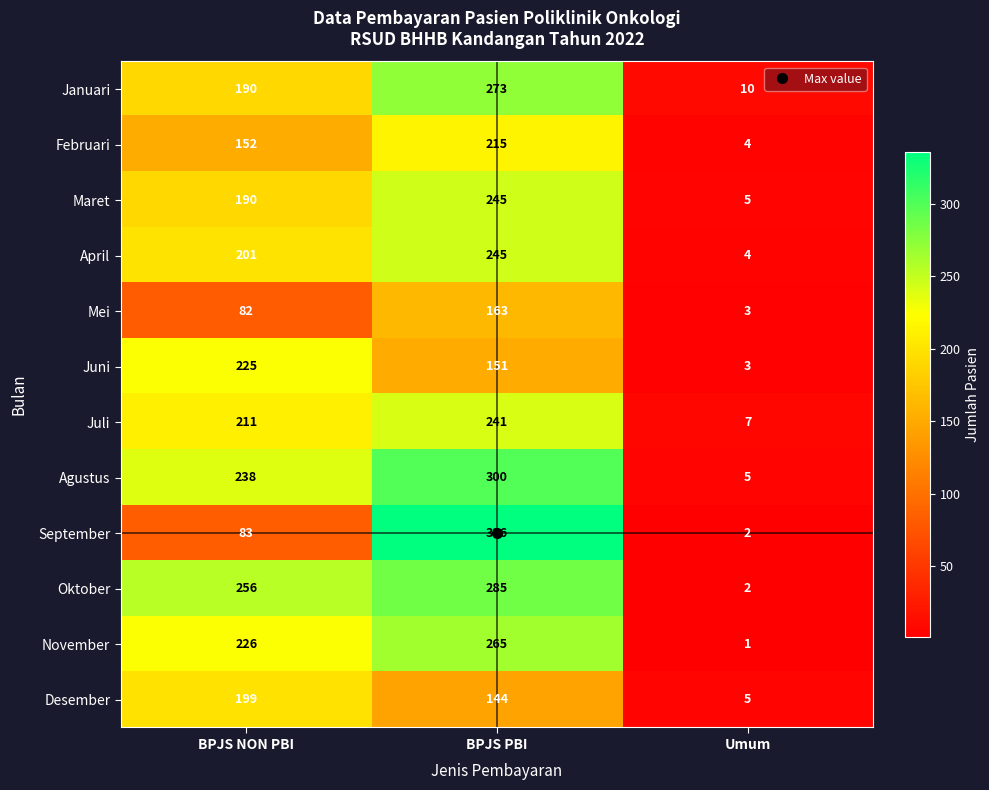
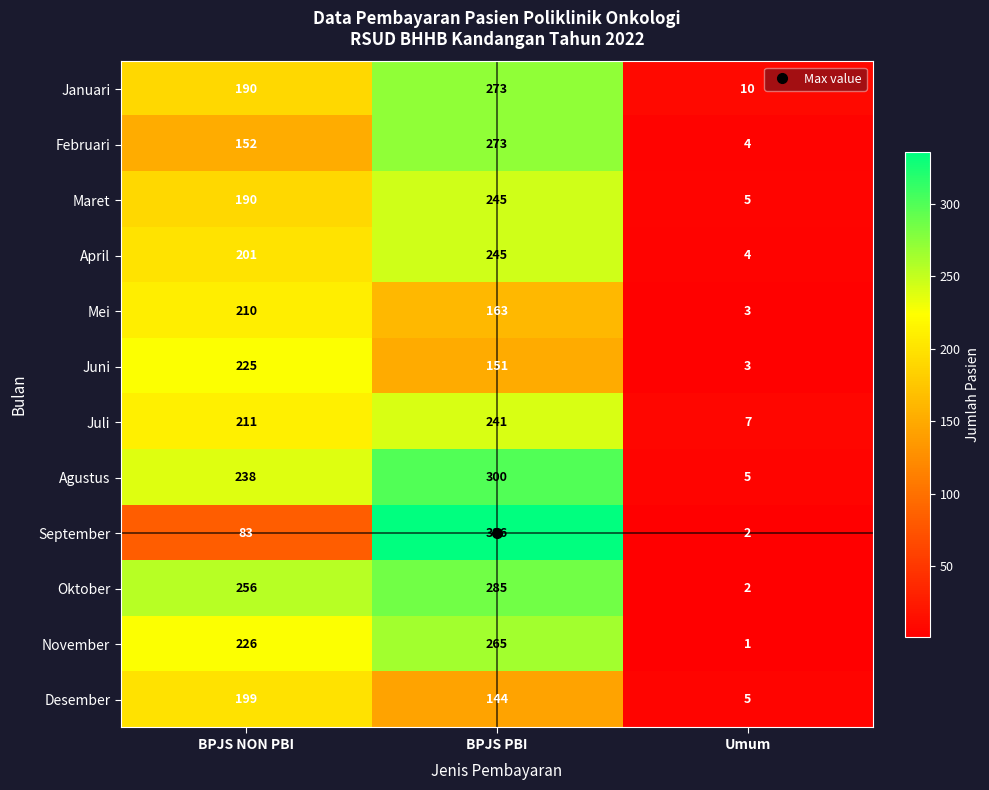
Februari, BPJS PBI: 215 -> 273
Mei, BPJS NON PBI: 82 -> 210
